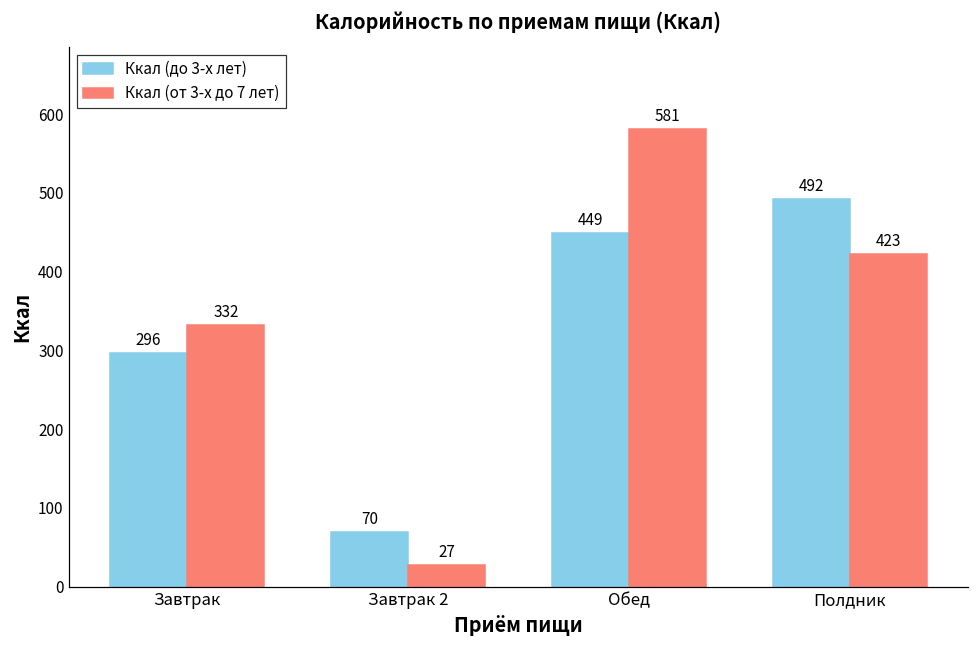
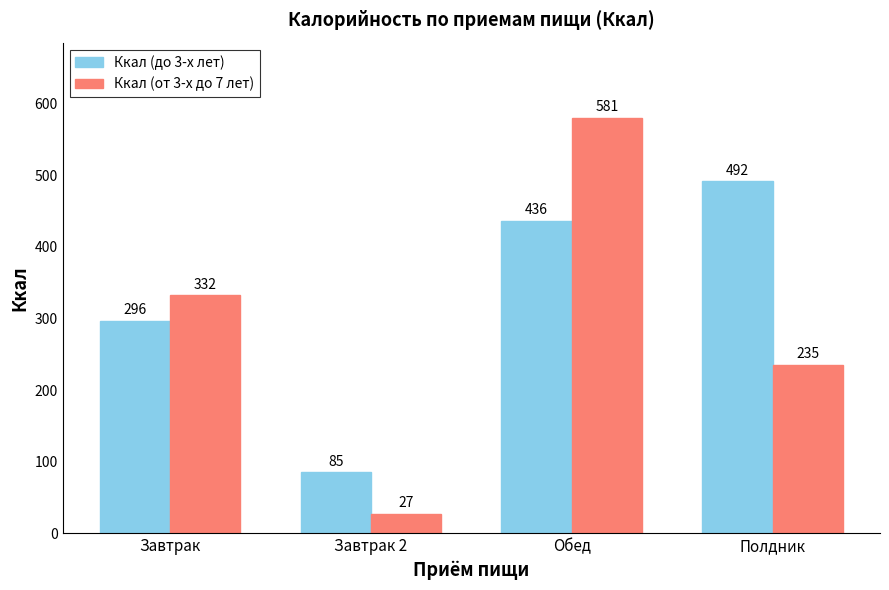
Ккал (до 3-х лет), Завтрак 2: 70 -> 85
Ккал (до 3-х лет), Обед: 449 -> 436
Ккал (от 3-х до 7 лет), Полдник: 423 -> 235
